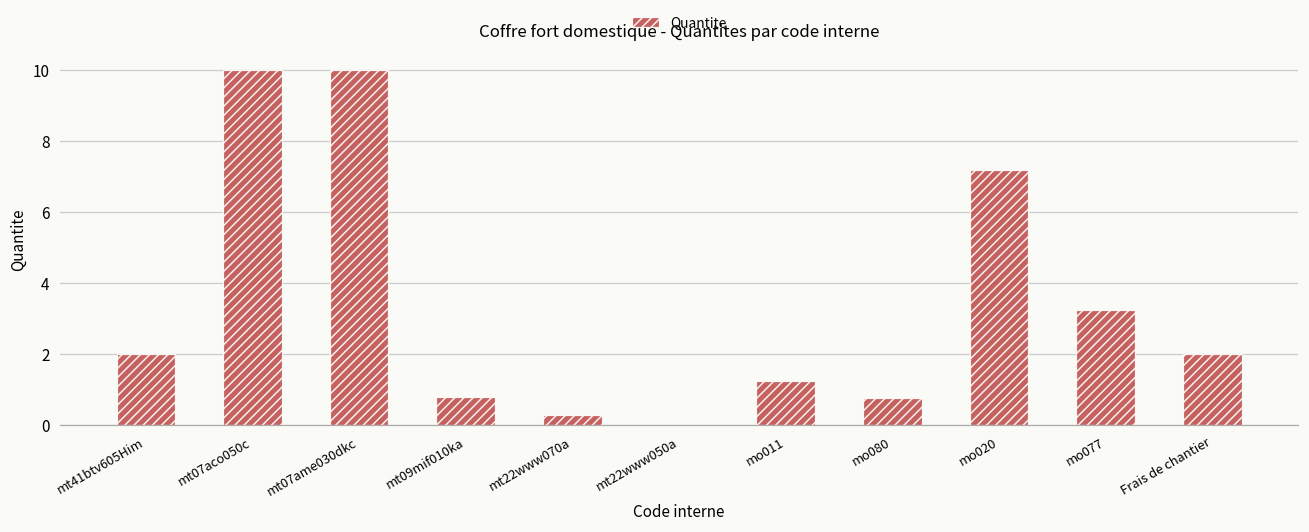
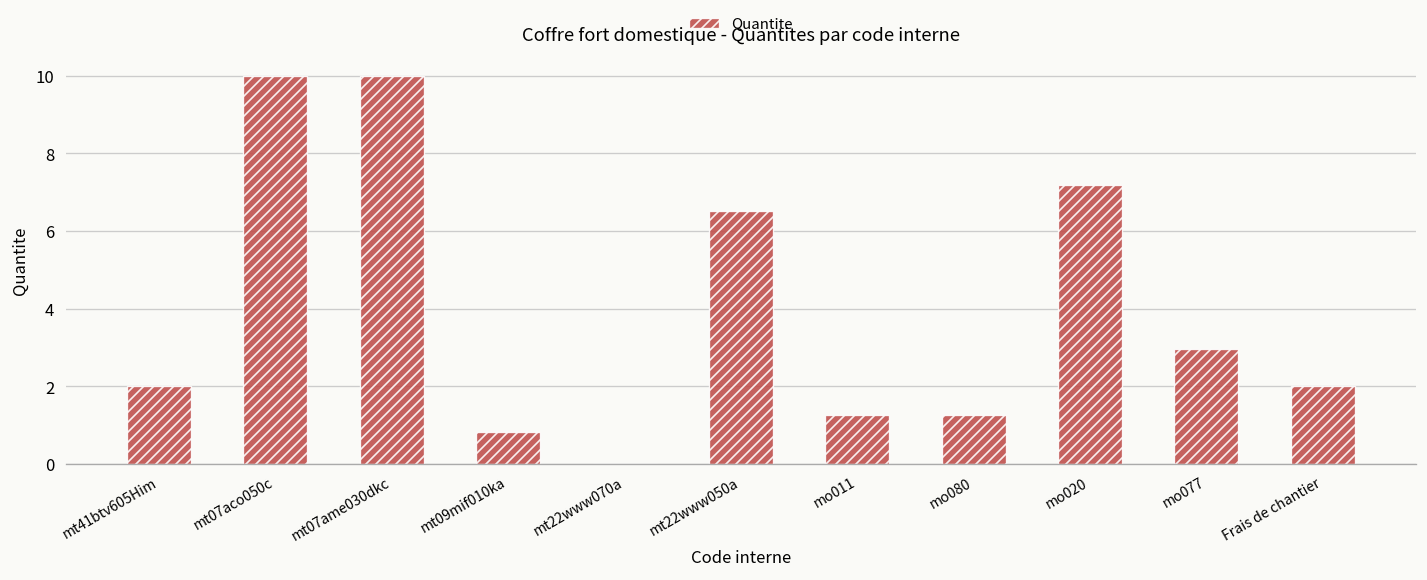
mt22www070a: 0.3 -> 0.0
mt22www050a: 0.0 -> 6.5
mo080: 0.8 -> 1.3
mo077: 3.3 -> 3.0
